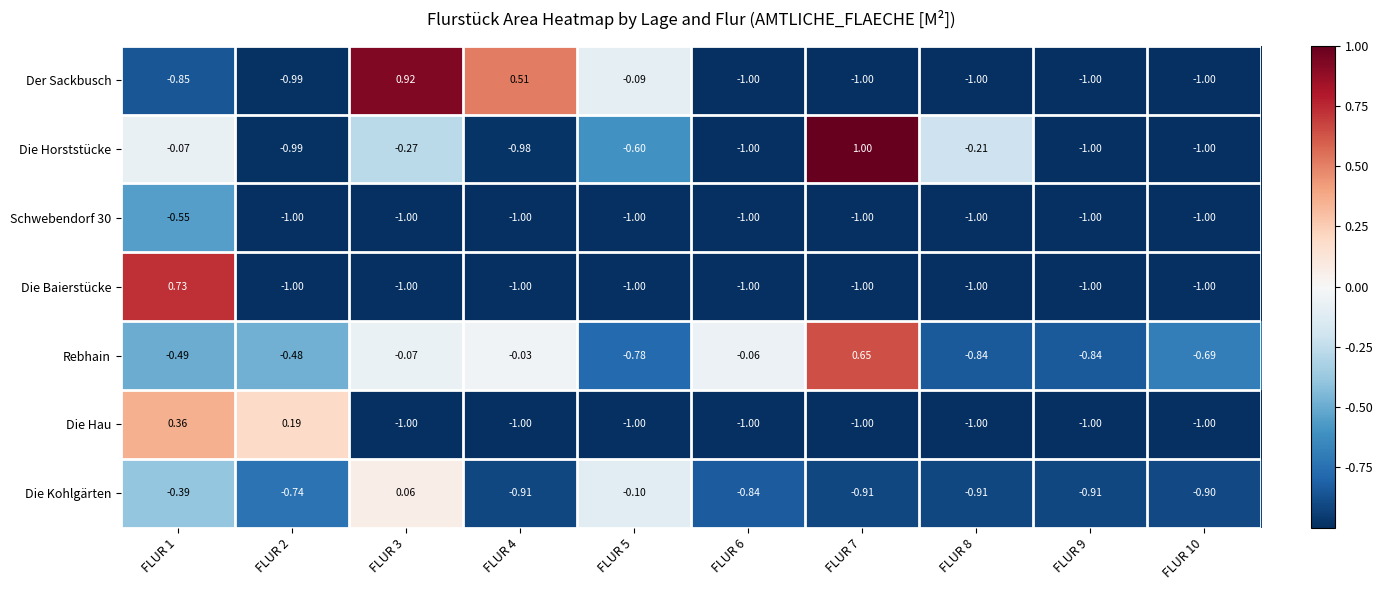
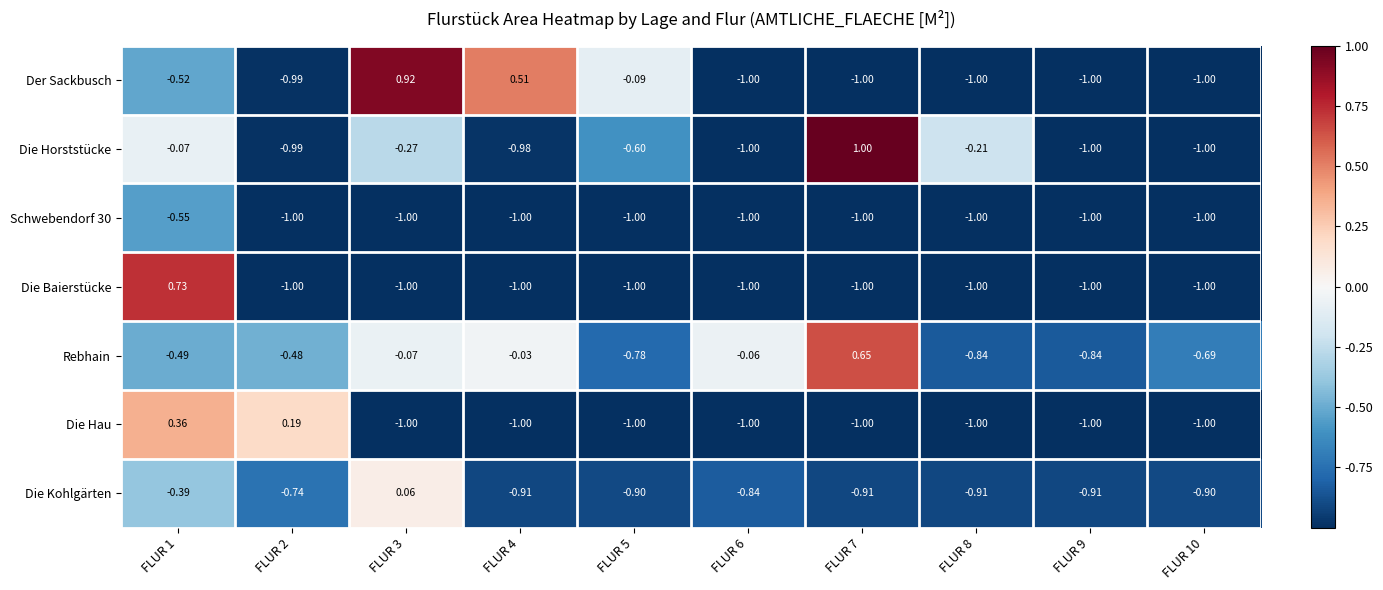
Der Sackbusch, FLUR 1: -0.85 -> -0.52
Die Kohlgärten, FLUR 5: -0.10 -> -0.90
